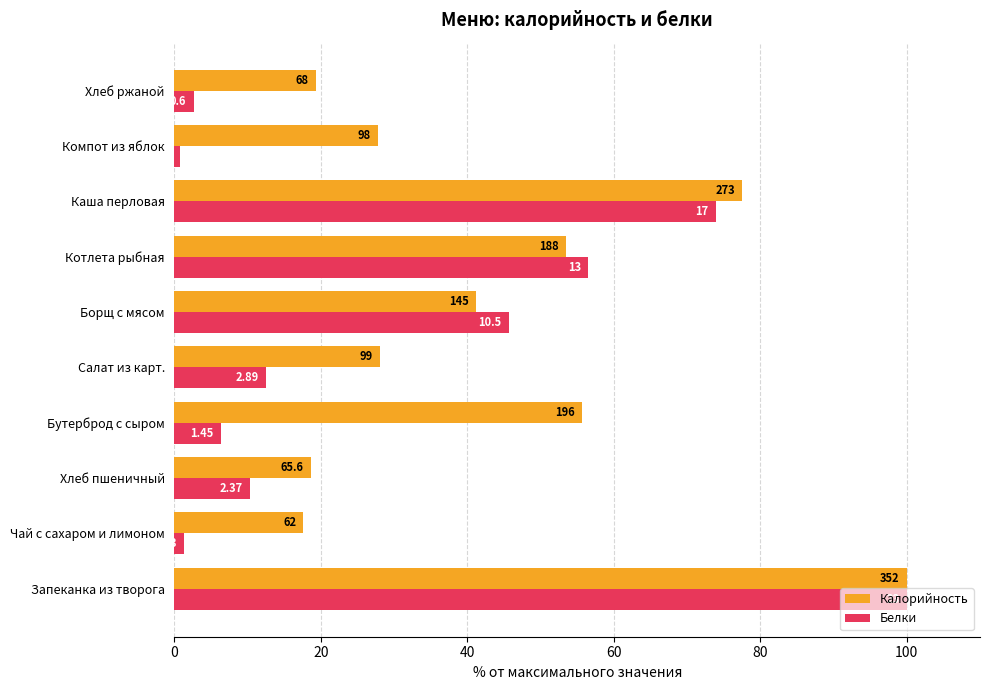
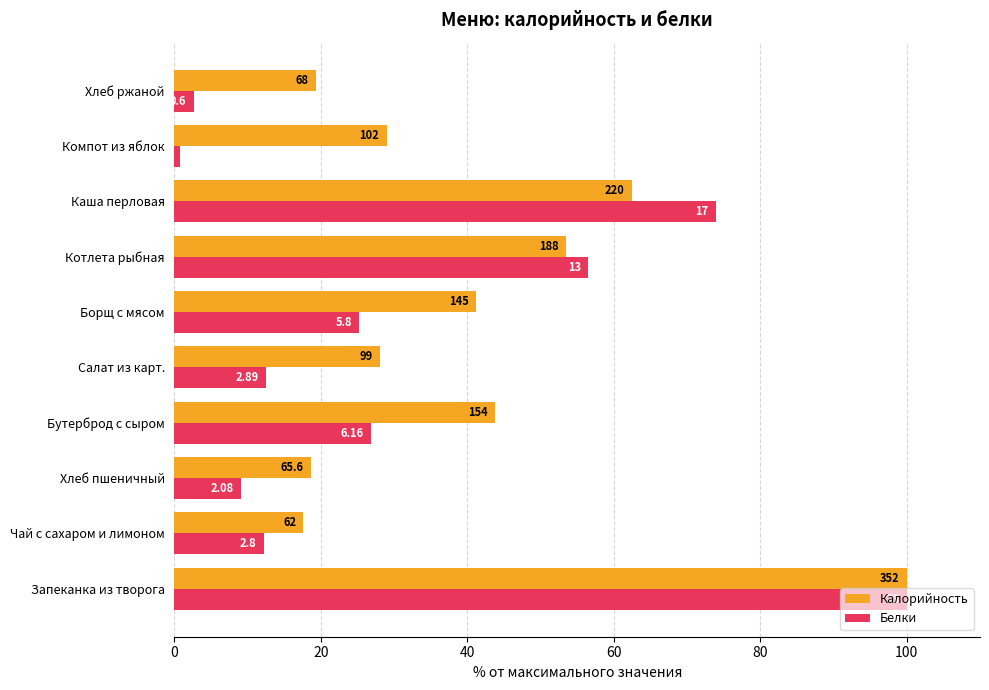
Калорийность, Компот из яблок: 98 -> 102
Калорийность, Каша перловая: 273 -> 220
Белки, Борщ с мясом: 10.5 -> 5.8
Калорийность, Бутерброд с сыром: 196 -> 154
Белки, Бутерброд с сыром: 1.45 -> 6.16
Белки, Хлеб пшеничный: 2.37 -> 2.08
Белки, Чай с сахаром и лимоном: 1 -> 12
